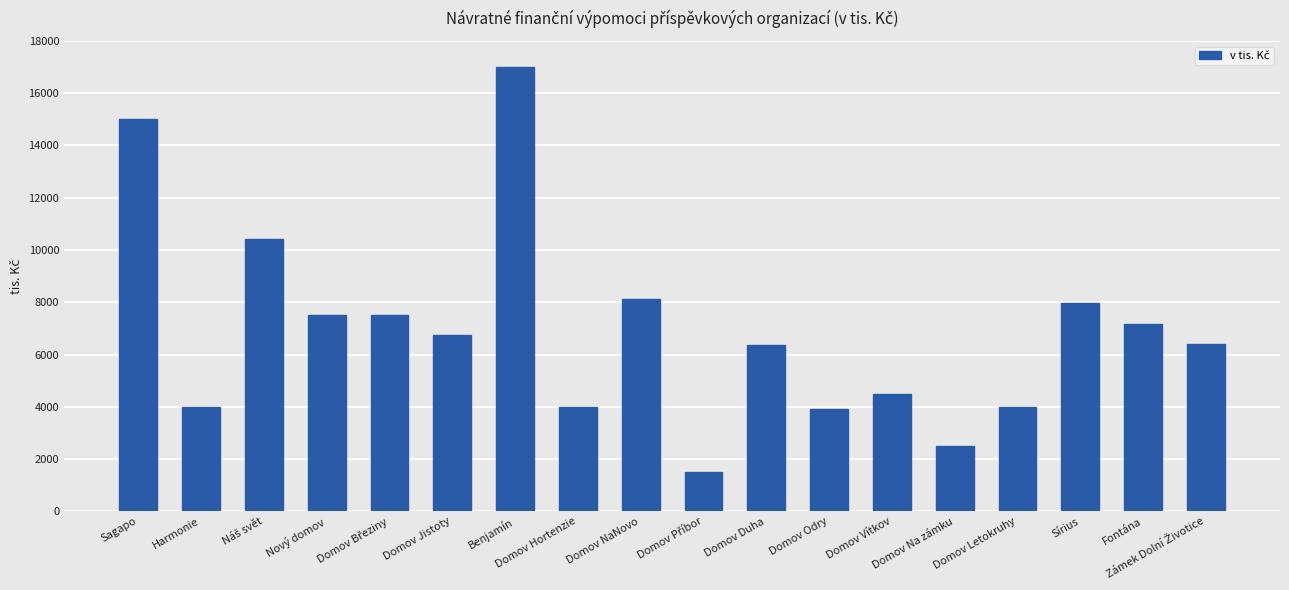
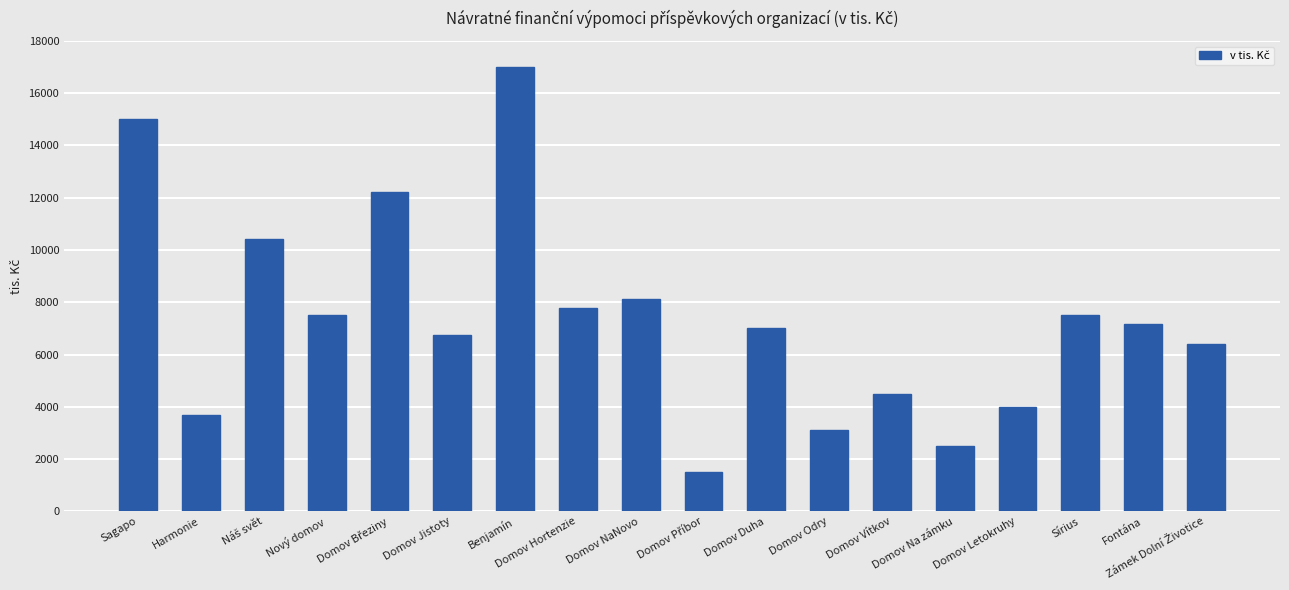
Harmonie: 4000 -> 3700
Domov Březiny: 7500 -> 12200
Domov Hortenzie: 4000 -> 7800
Domov Duha: 6400 -> 7000
Domov Odry: 3900 -> 3100
Sírius: 8000 -> 7500
